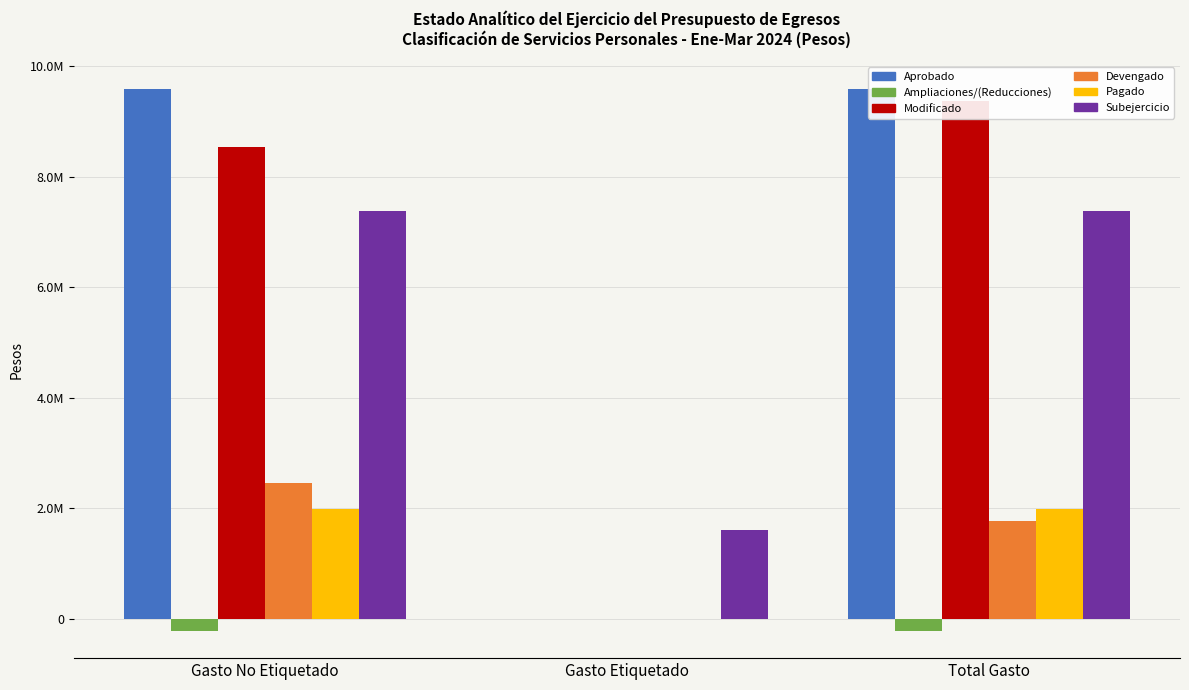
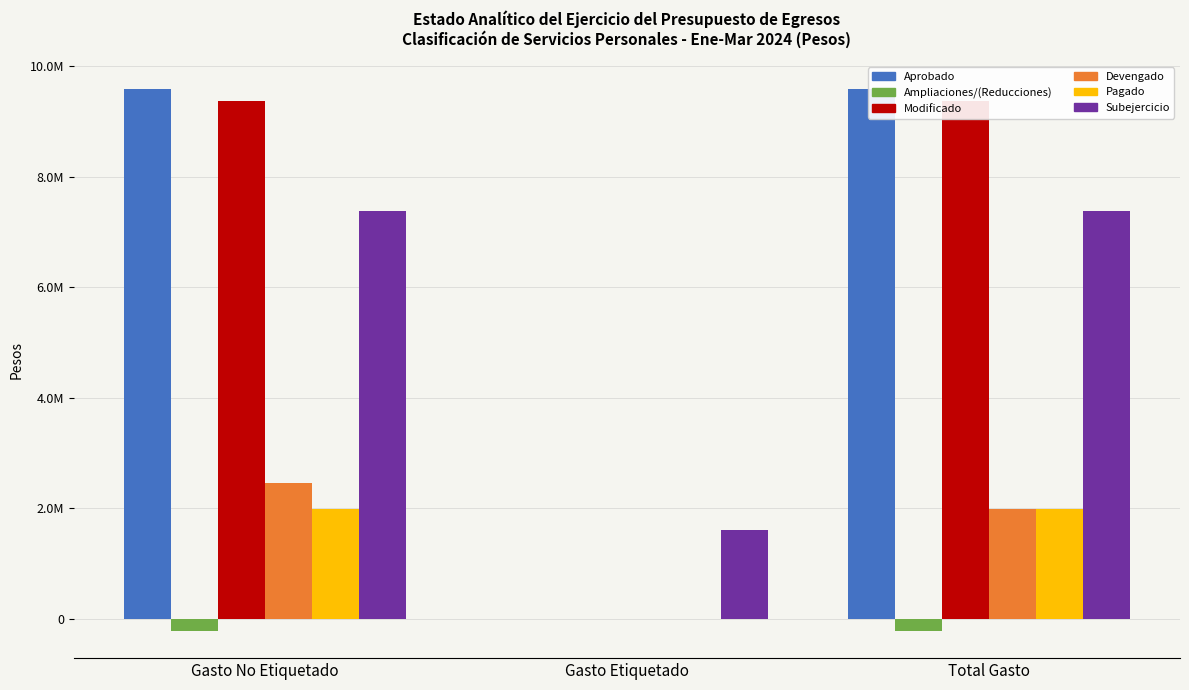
Modificado, Gasto No Etiquetado: 8500000 -> 9400000
Devengado, Total Gasto: 1800000 -> 2000000
